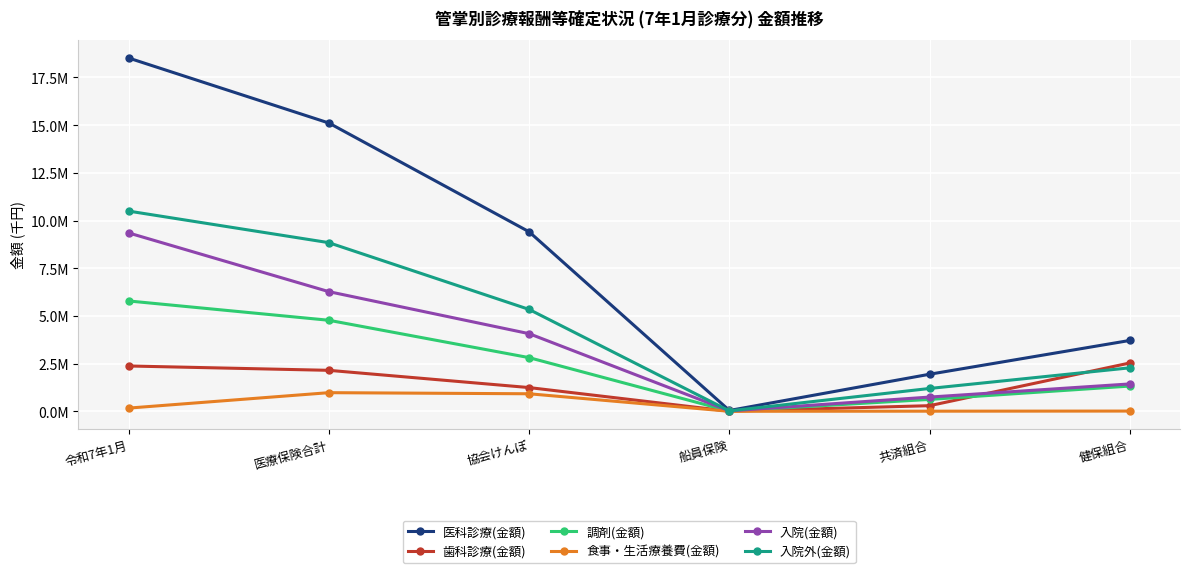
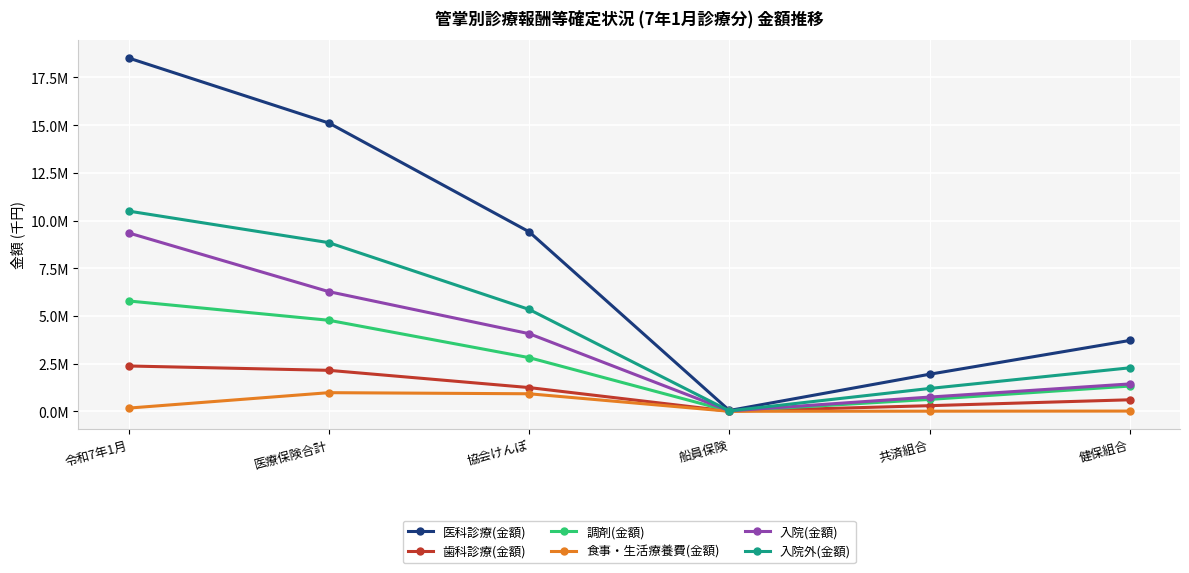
歯科診療(金額), 健保組合: 2500000 -> 600000
